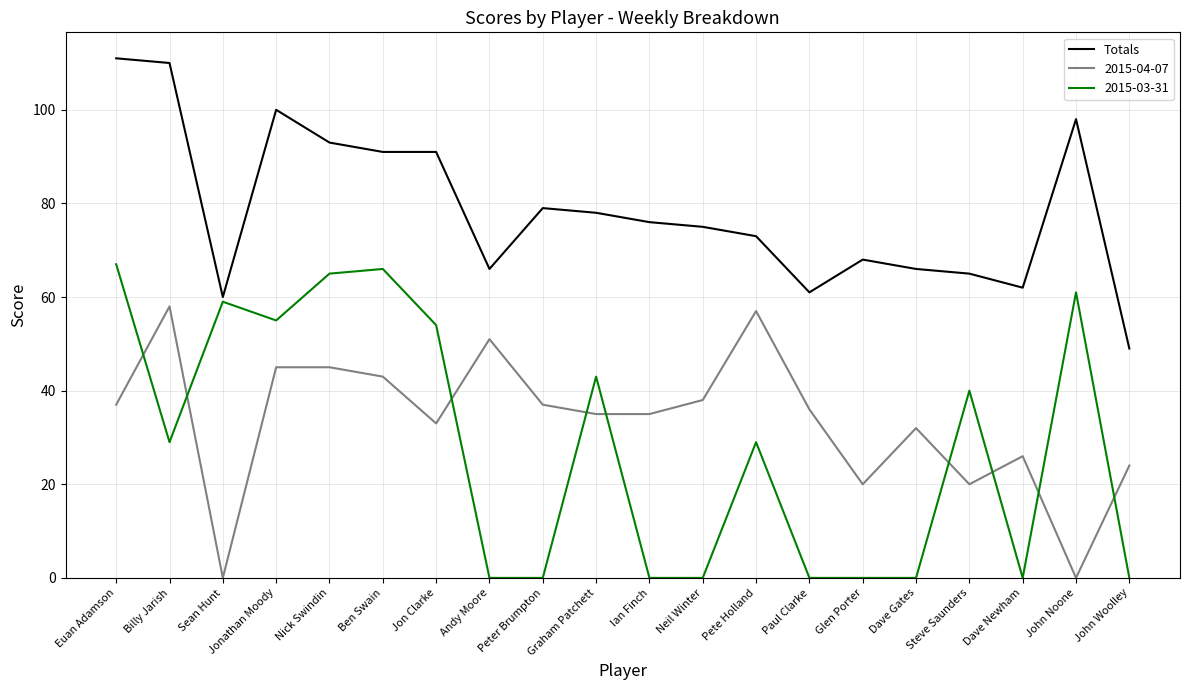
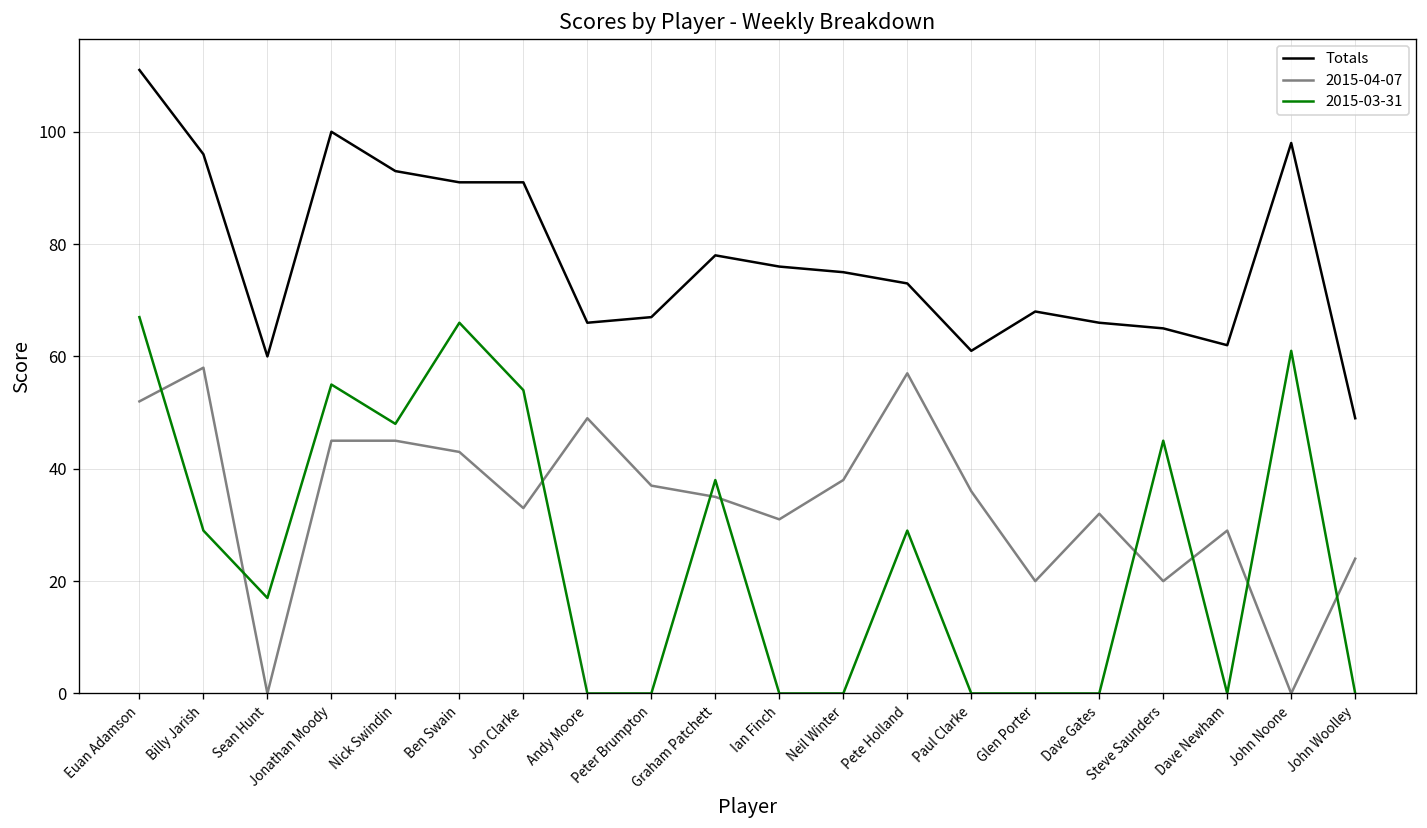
2015-04-07, Euan Adamson: 37 -> 52
Totals, Billy Jarish: 110 -> 96
2015-03-31, Sean Hunt: 59 -> 17
2015-03-31, Nick Swindin: 65 -> 48
2015-04-07, Andy Moore: 51 -> 49
Totals, Peter Brumpton: 79 -> 67
2015-03-31, Graham Patchett: 43 -> 38
2015-04-07, Ian Finch: 35 -> 31
2015-03-31, Steve Saunders: 40 -> 45
2015-04-07, Dave Newham: 26 -> 29
